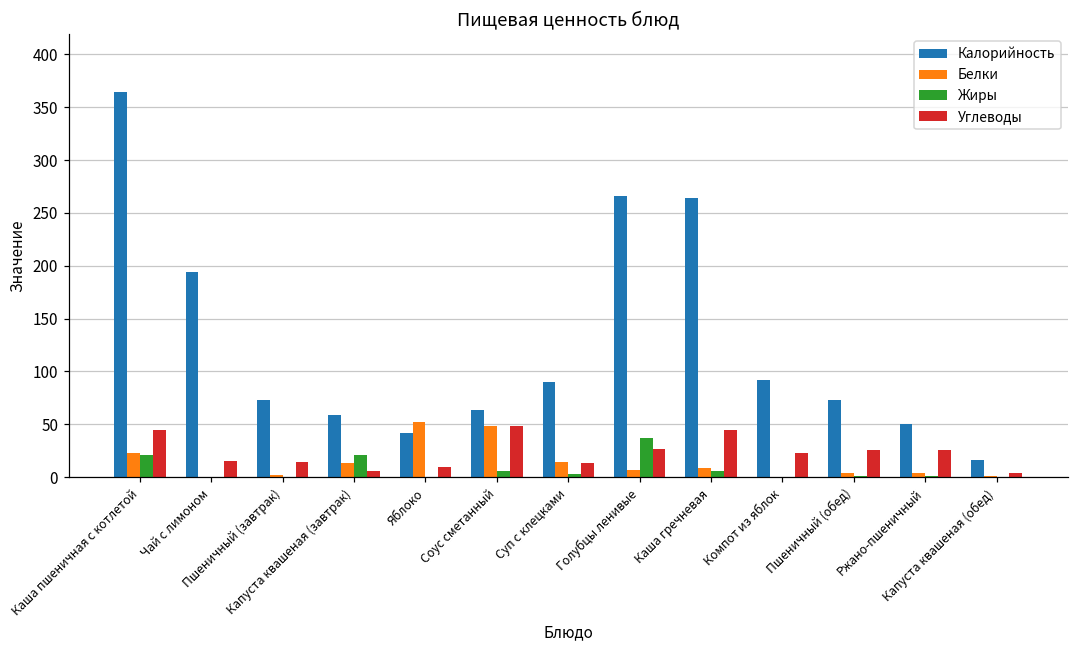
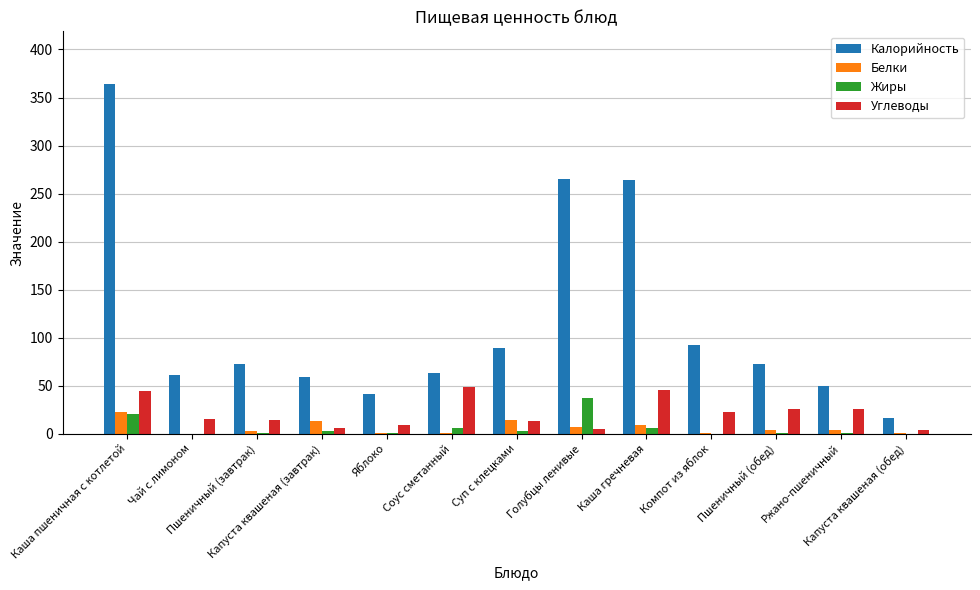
Калорийность, Чай с лимоном: 190 -> 60
Жиры, Капуста квашеная (завтрак): 20 -> 0
Белки, Яблоко: 50 -> 0
Белки, Соус сметанный: 50 -> 0
Углеводы, Голубцы ленивые: 30 -> 0
